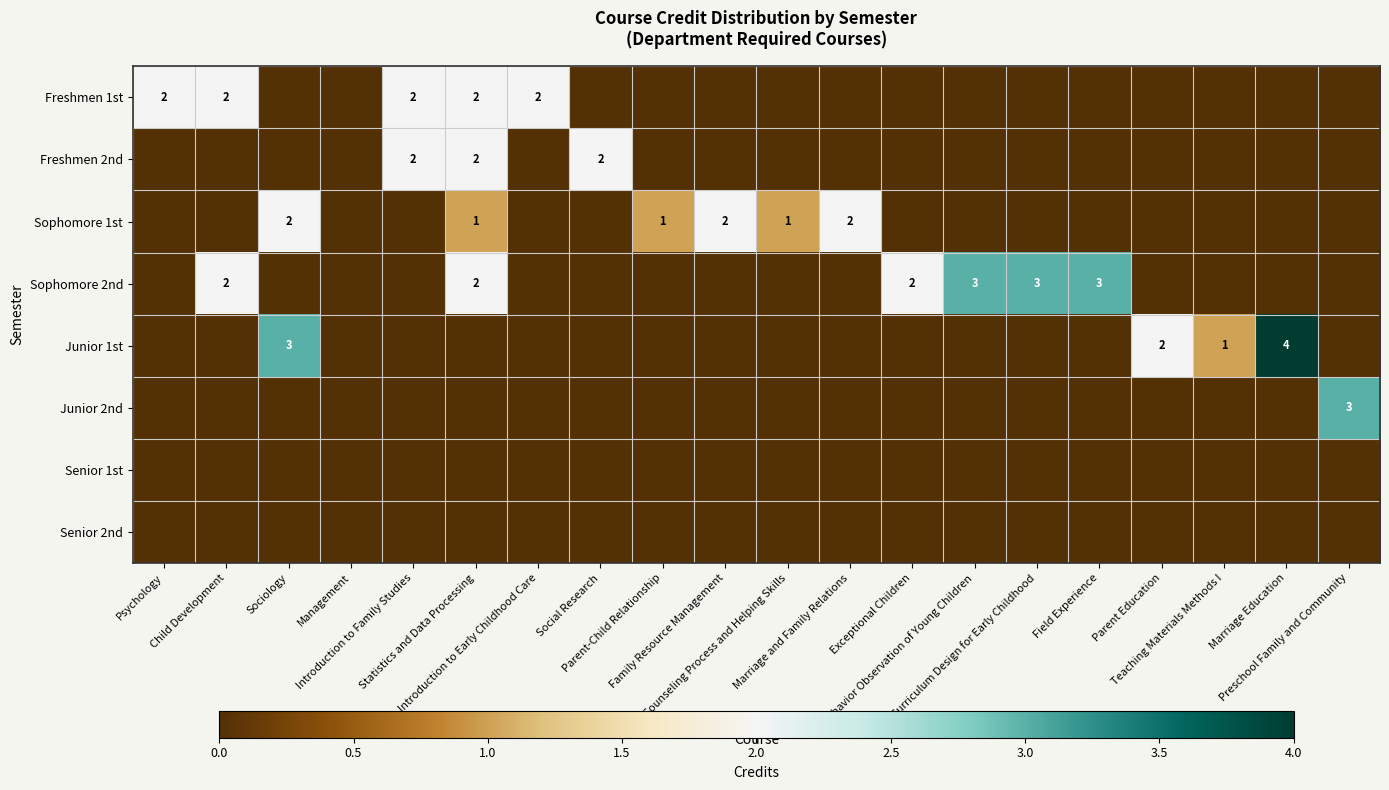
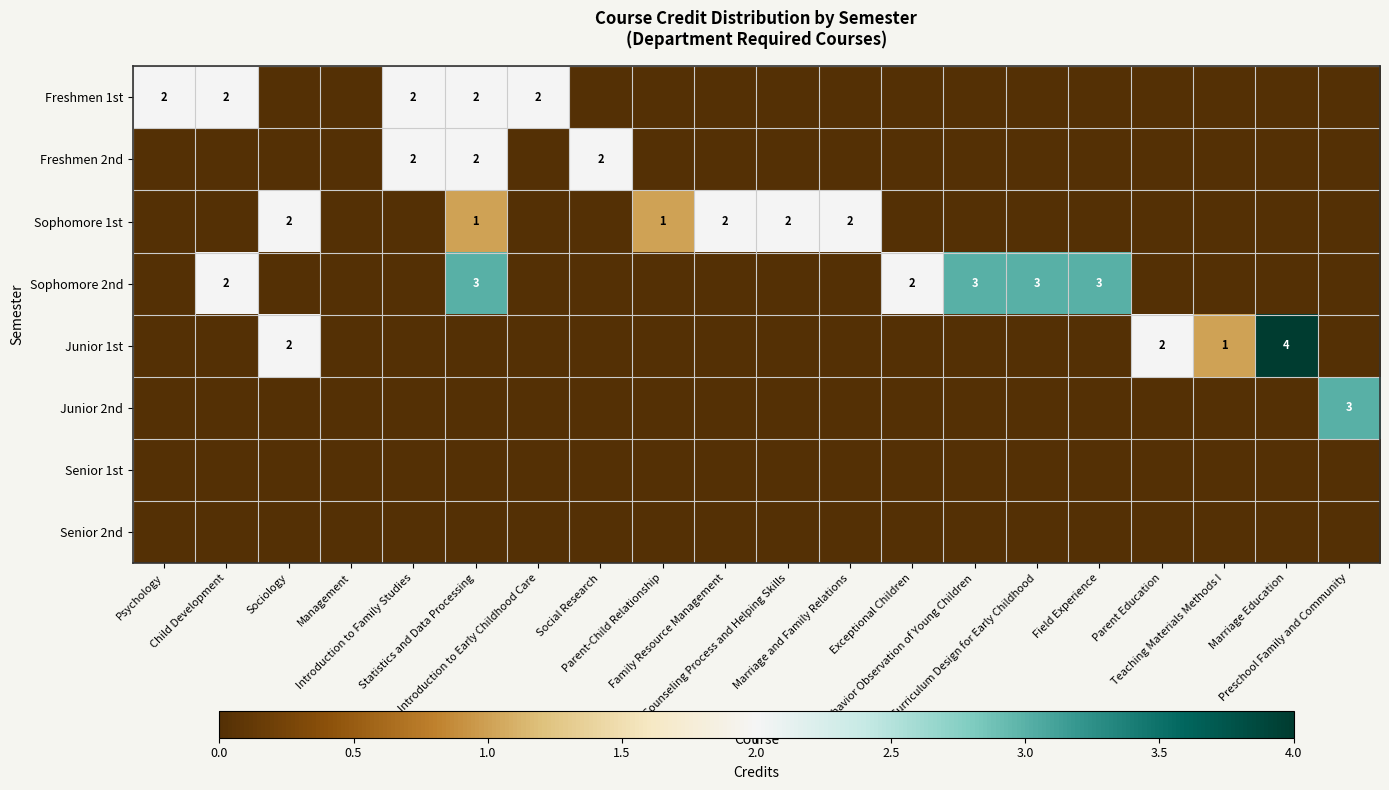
Sophomore 1st, Counseling Process and Helping Skills: 1 -> 2
Sophomore 2nd, Statistics and Data Processing: 2 -> 3
Junior 1st, Sociology: 3 -> 2
